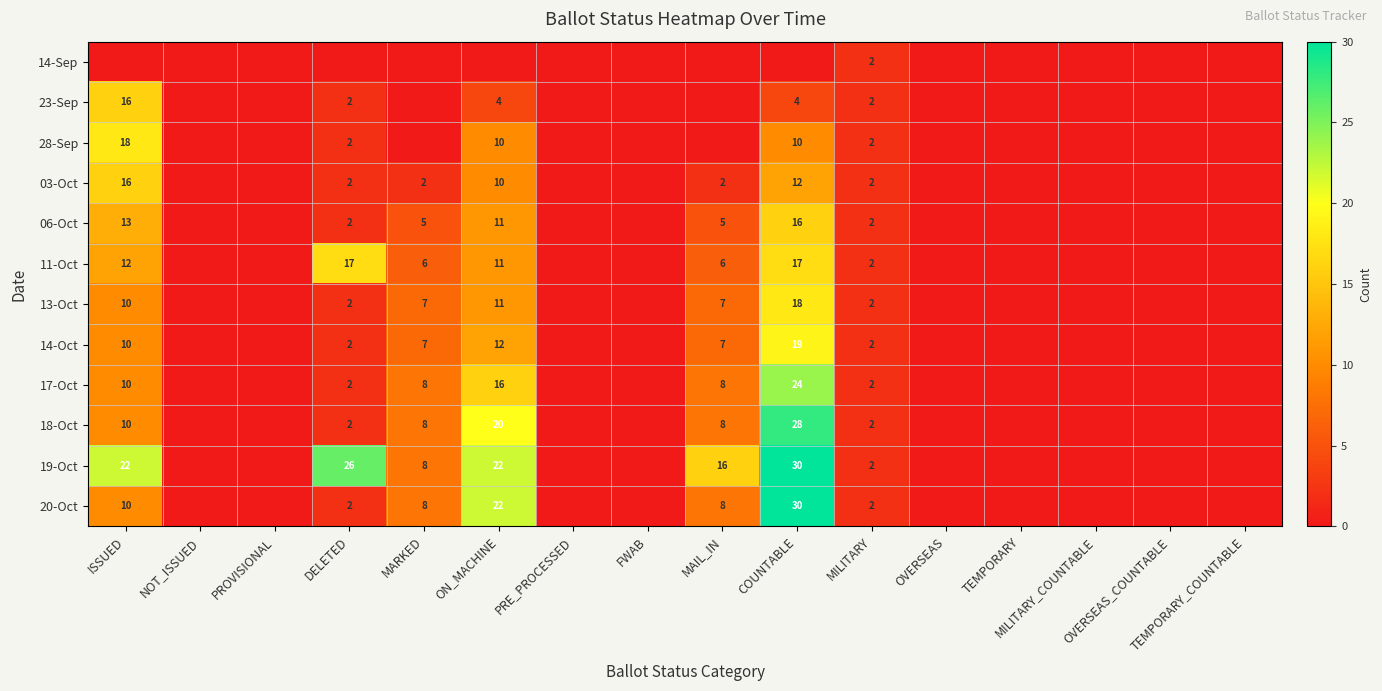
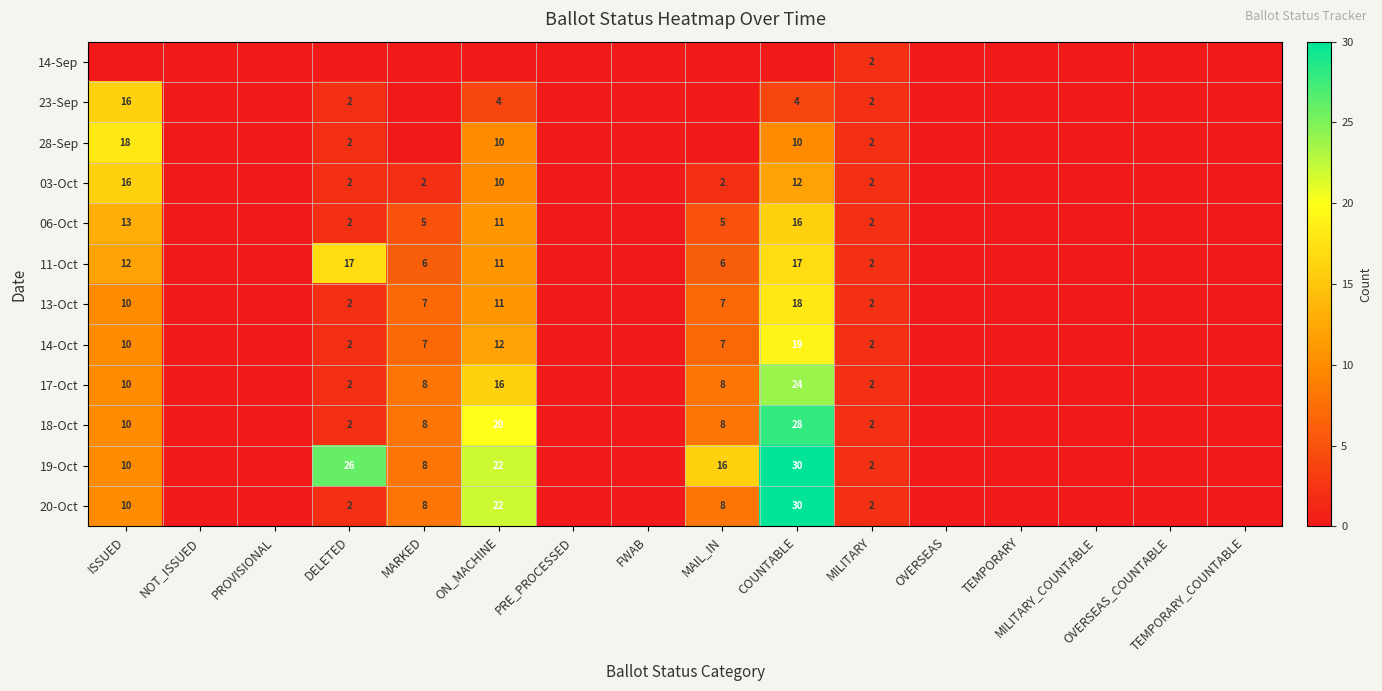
19-Oct, ISSUED: 22 -> 10
